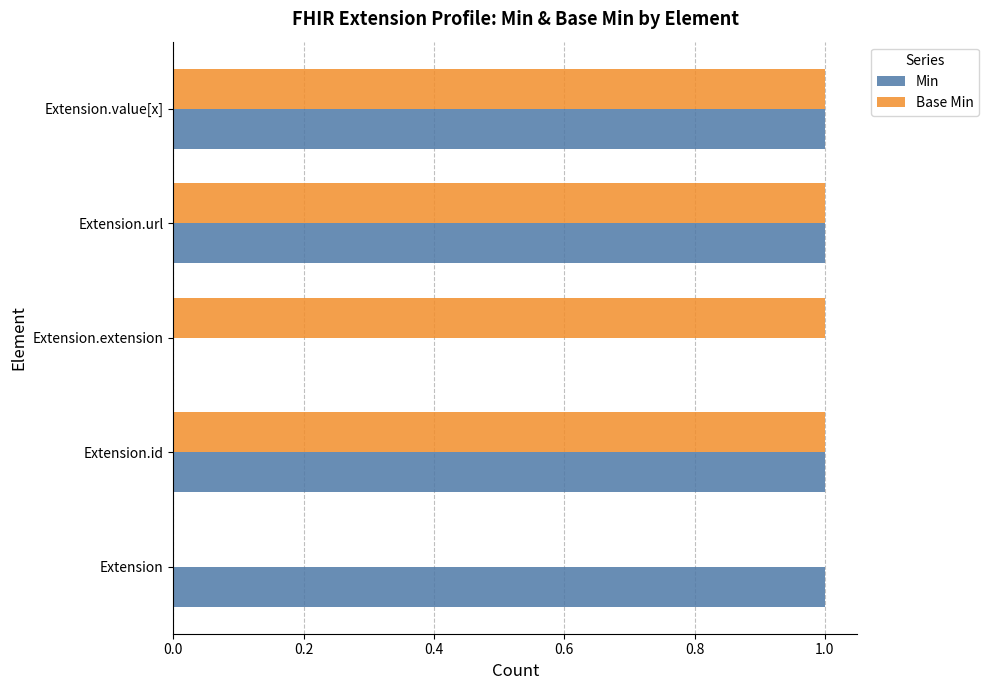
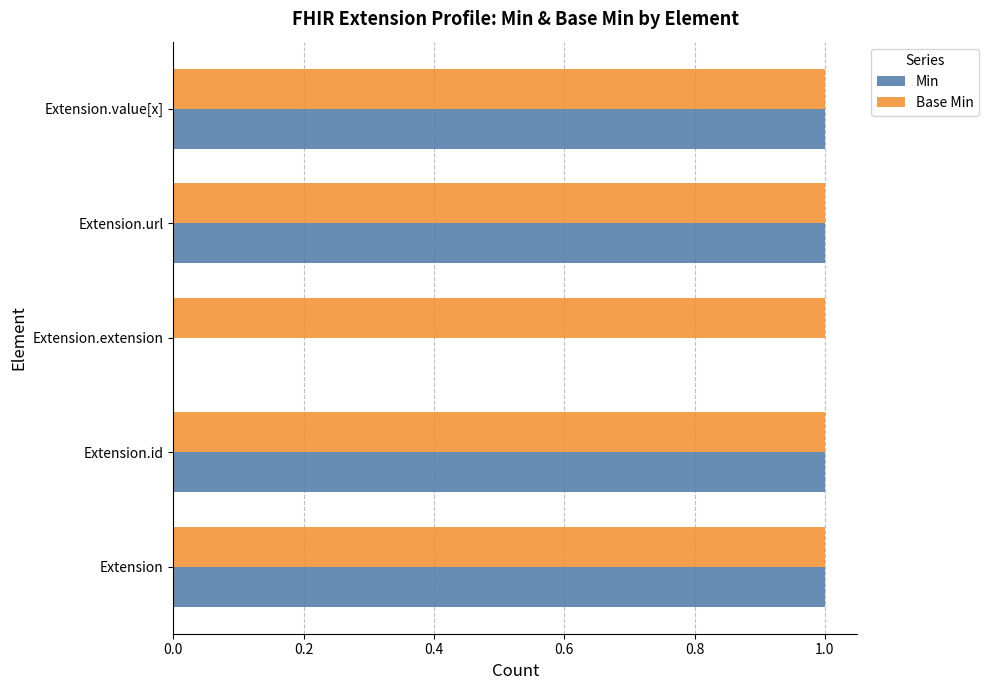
Base Min, Extension: 0 -> 1
